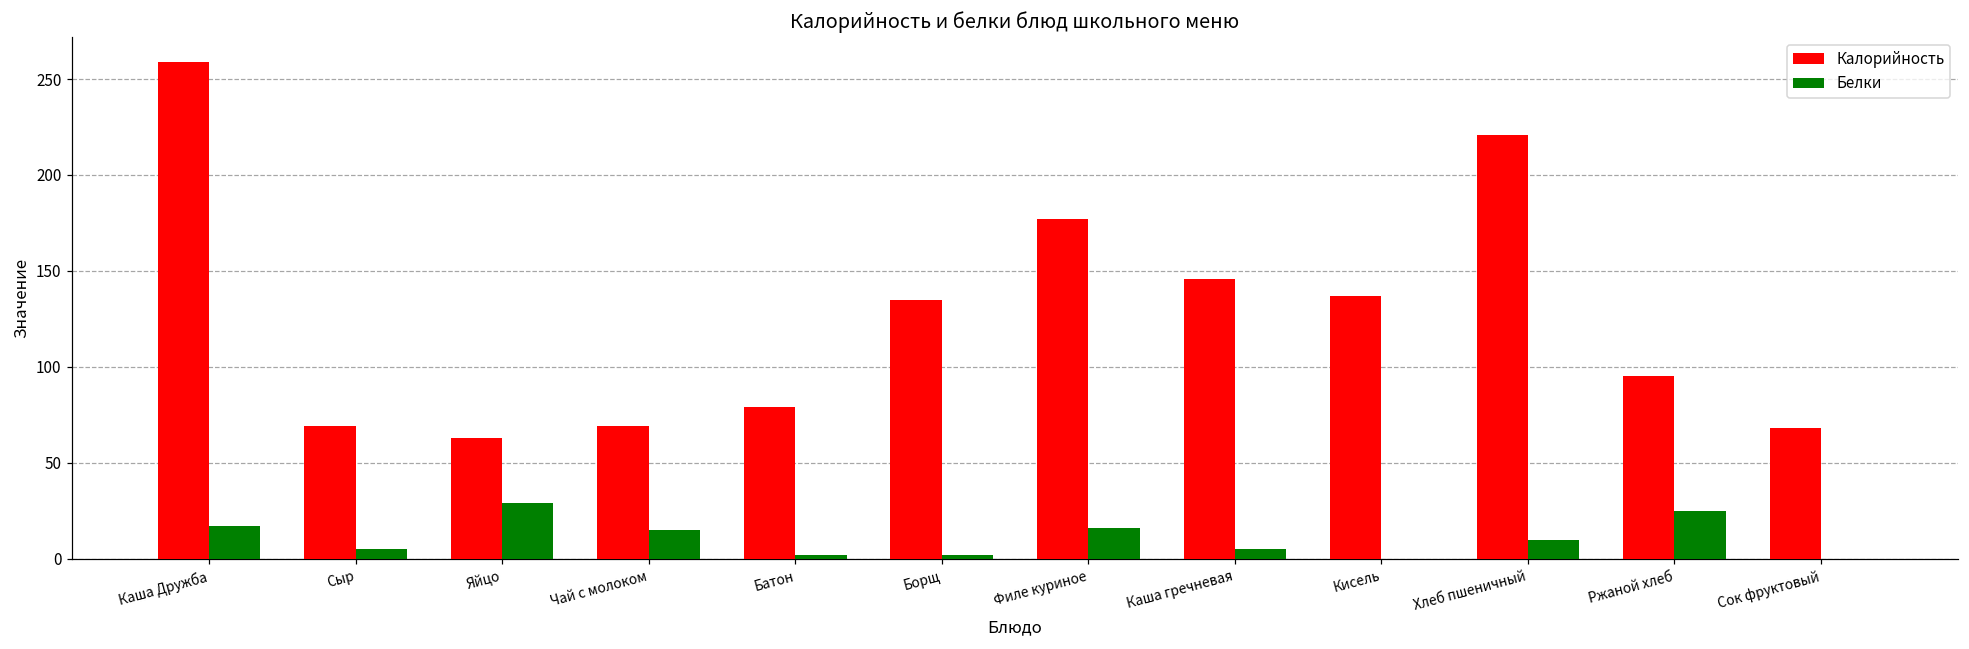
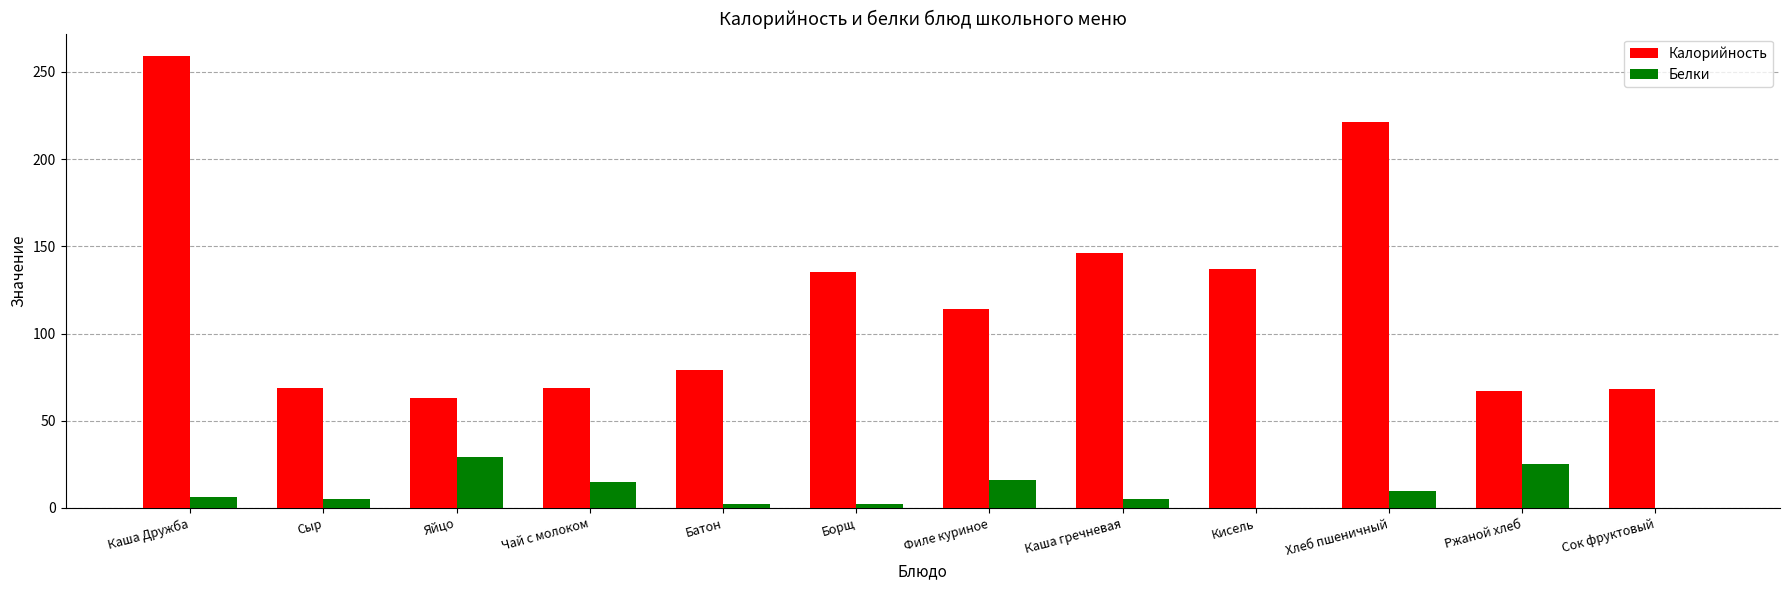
Белки, Каша Дружба: 17 -> 6
Калорийность, Филе куриное: 177 -> 114
Калорийность, Ржаной хлеб: 95 -> 67
